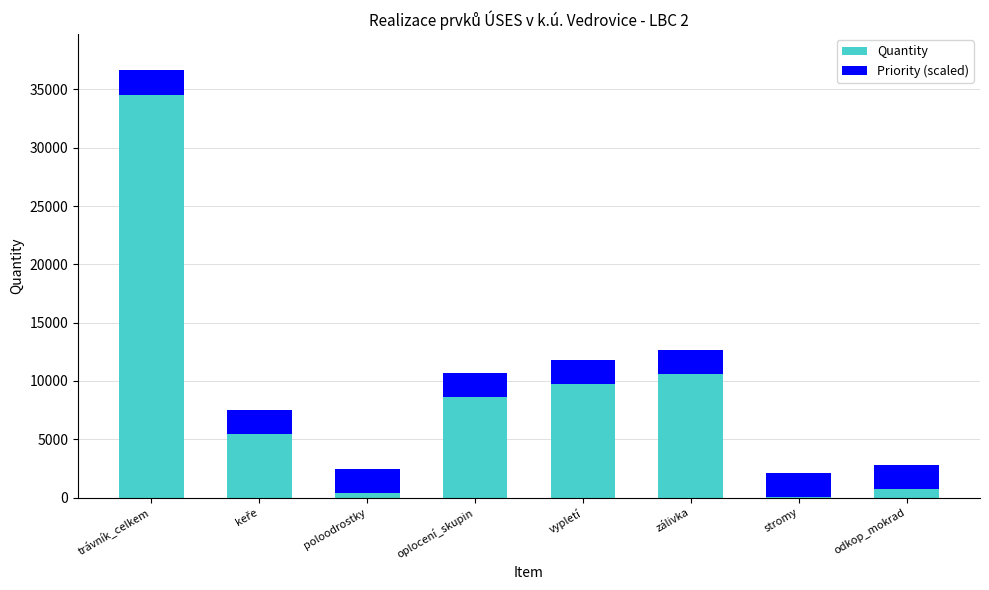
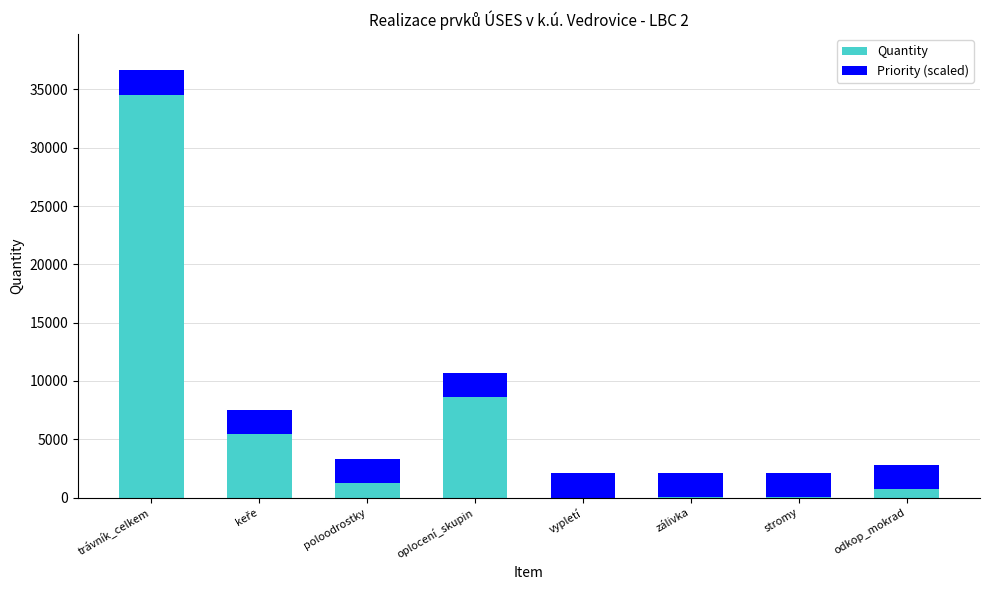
Quantity, poloodrostky: 400 -> 1300
Quantity, vypletí: 9800 -> 0
Quantity, zálivka: 10600 -> 0
